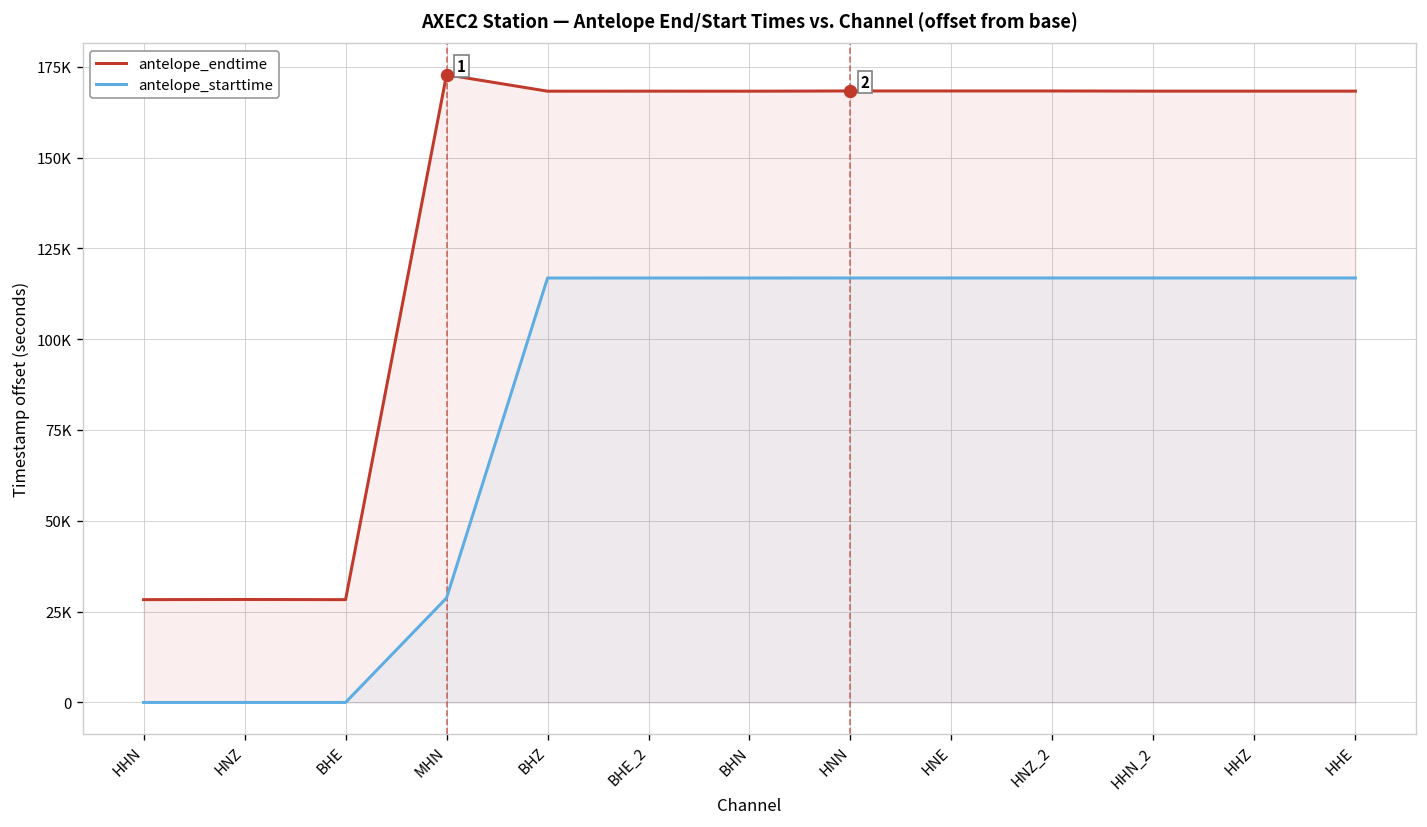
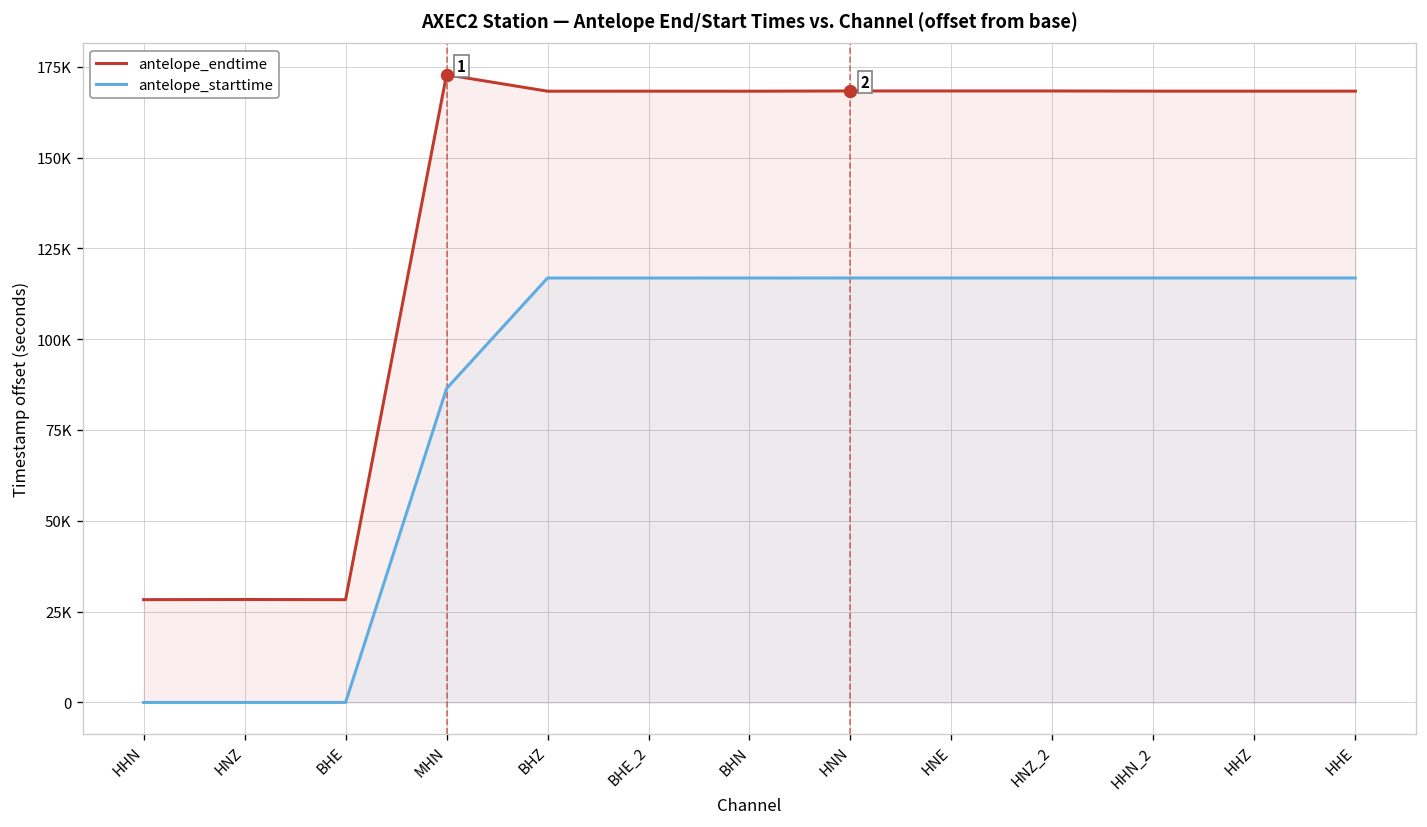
antelope_starttime, MHN: 29000 -> 86000
